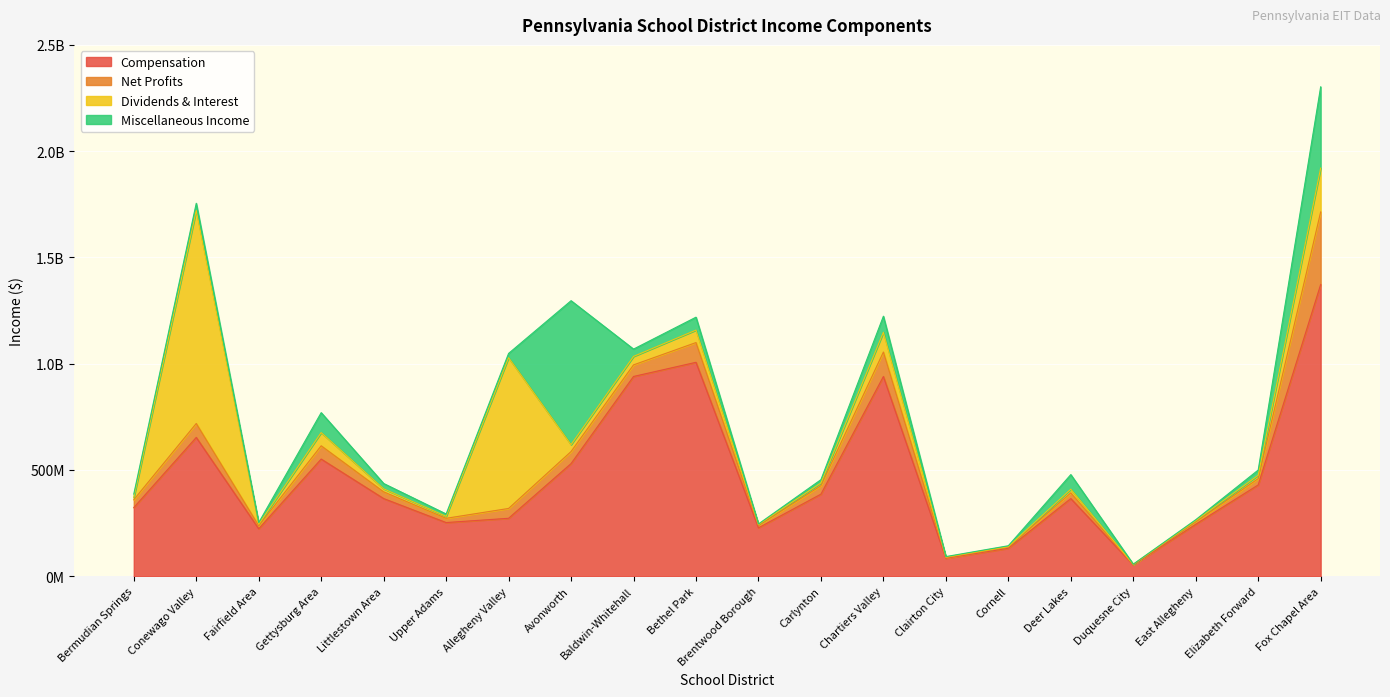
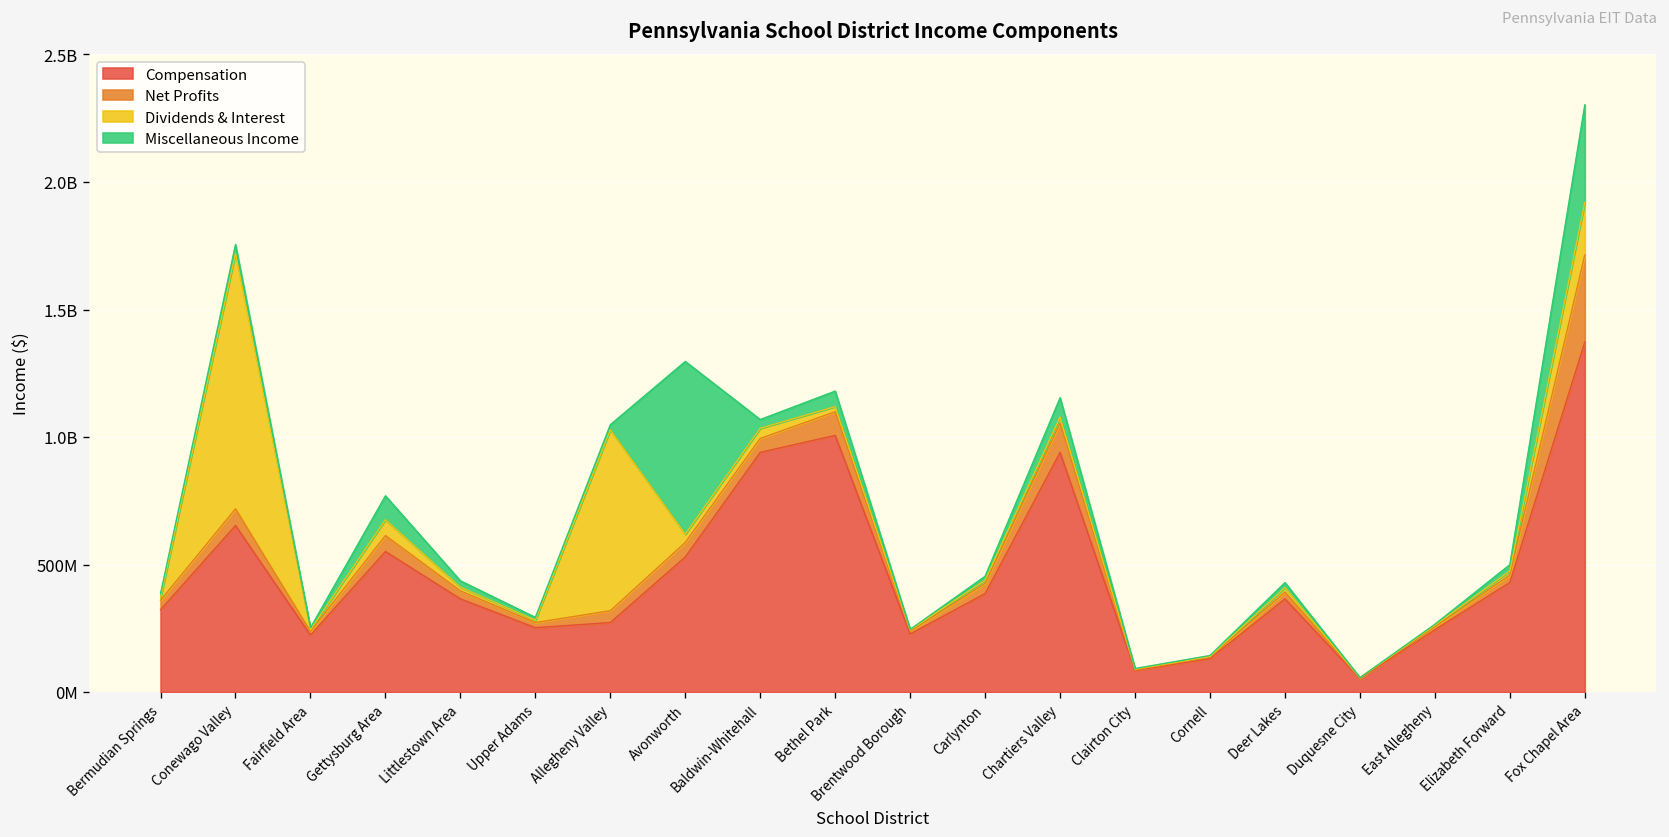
Dividends & Interest, Bethel Park: 60000000 -> 20000000
Dividends & Interest, Chartiers Valley: 90000000 -> 20000000
Miscellaneous Income, Deer Lakes: 70000000 -> 20000000
